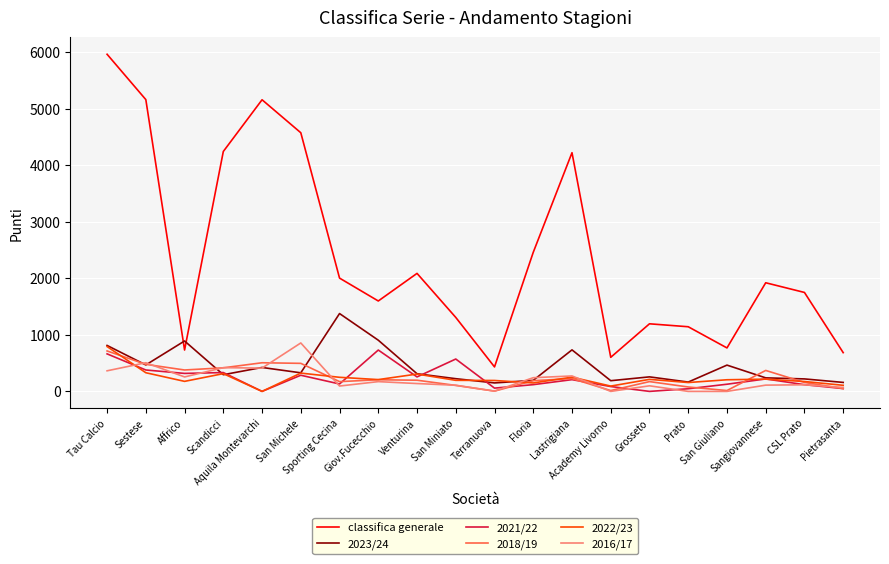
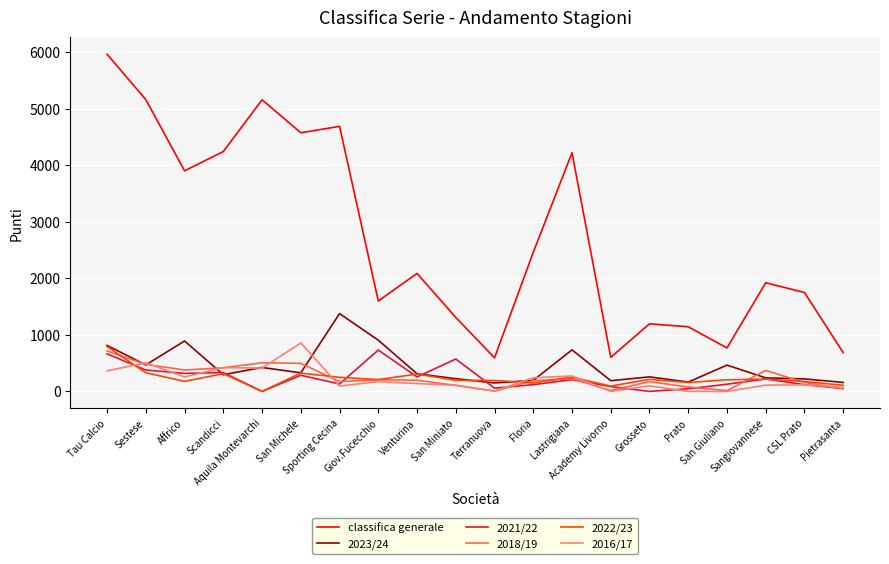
classifica generale, Affrico: 700 -> 3900
classifica generale, Sporting Cecina: 2000 -> 4700
classifica generale, Terranuova: 400 -> 600
